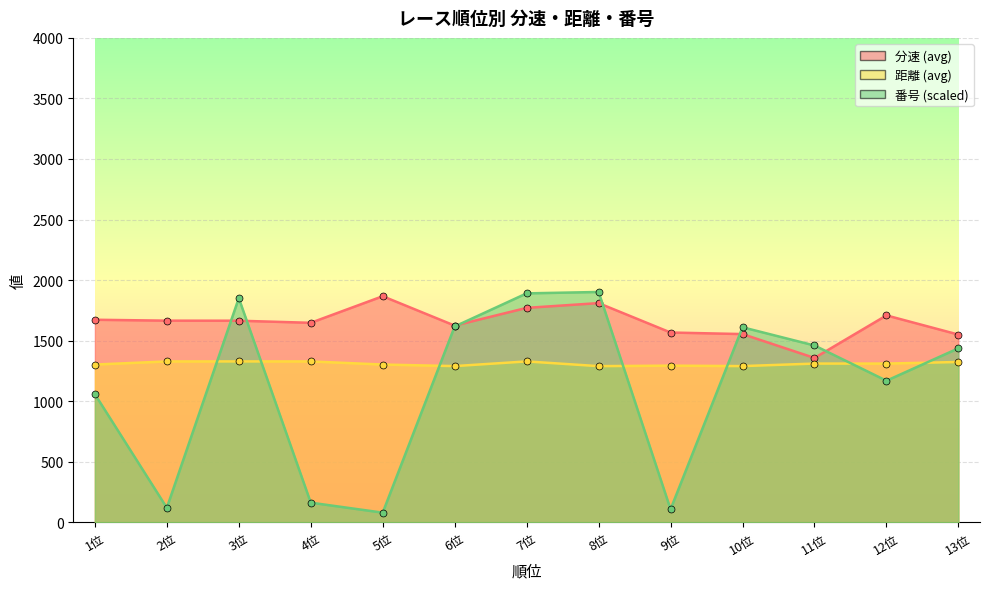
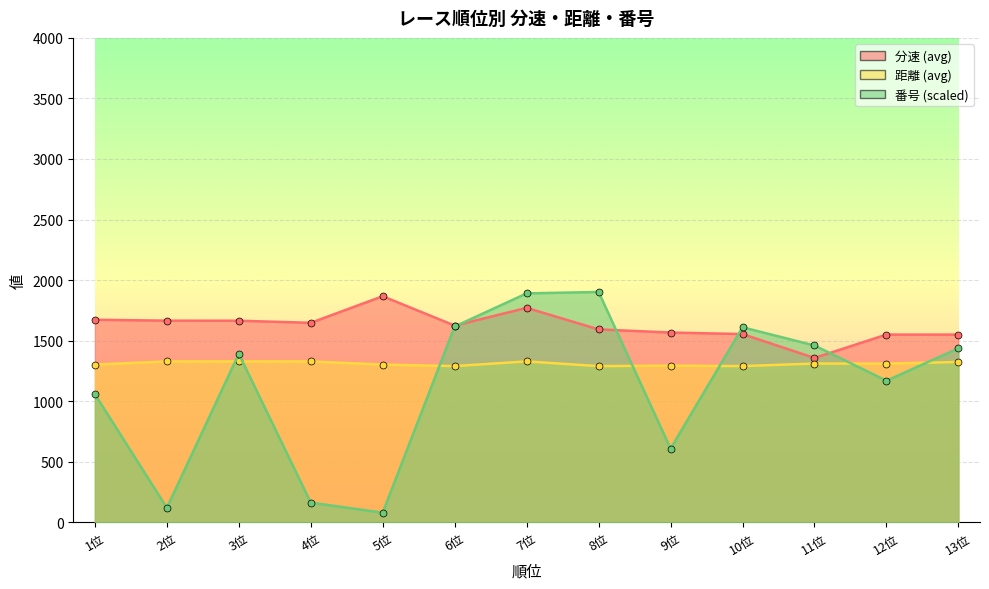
番号 (scaled), 3位: 1850 -> 1390
分速 (avg), 8位: 1810 -> 1590
番号 (scaled), 9位: 110 -> 610
分速 (avg), 12位: 1710 -> 1550
